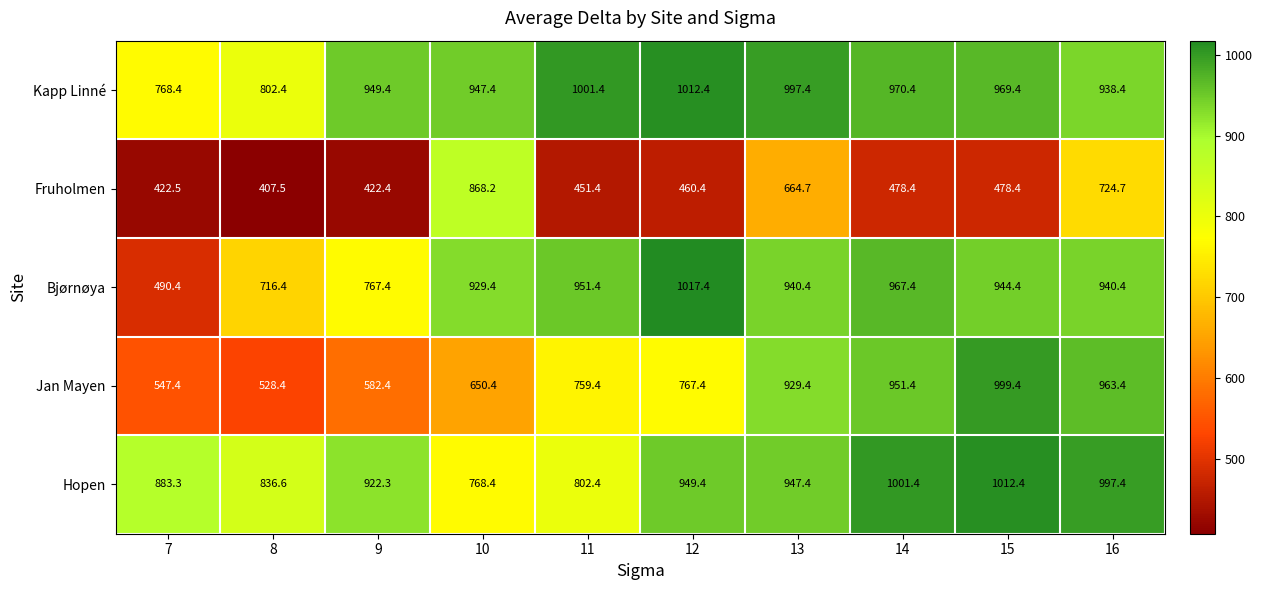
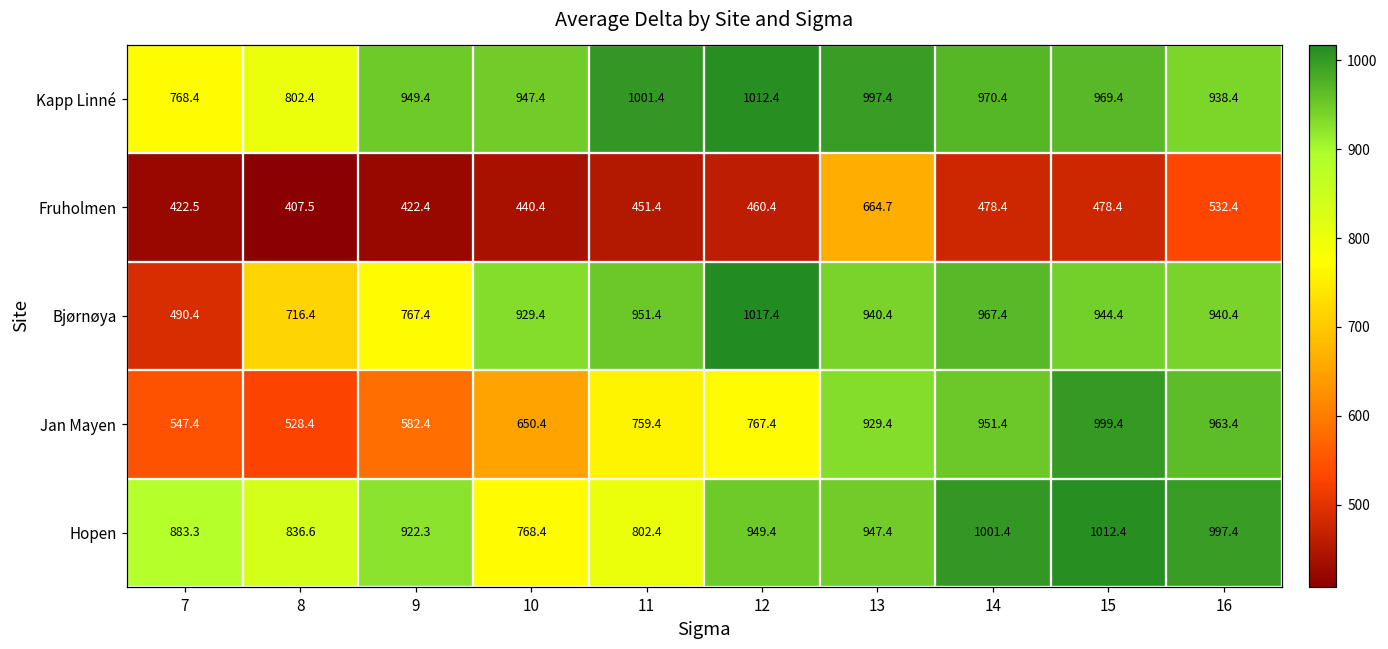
Fruholmen, 10: 868.2 -> 440.4
Fruholmen, 16: 724.7 -> 532.4
